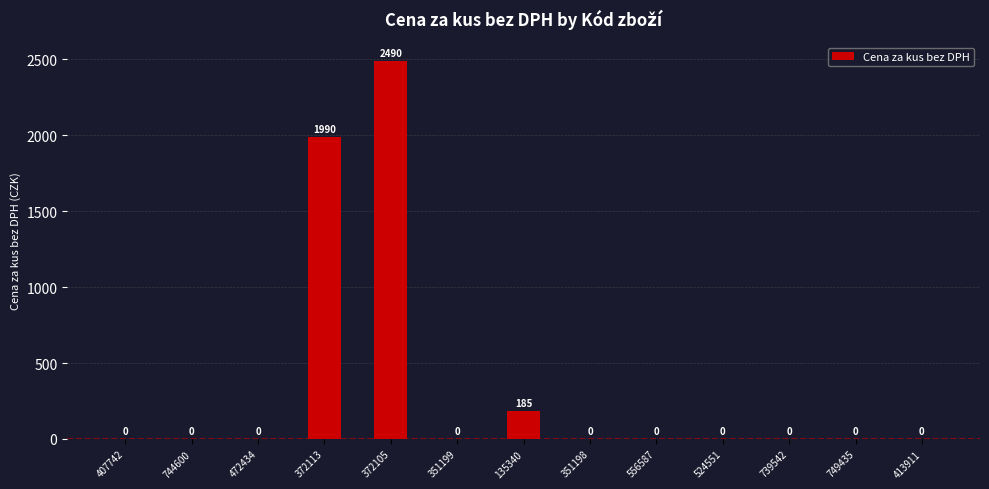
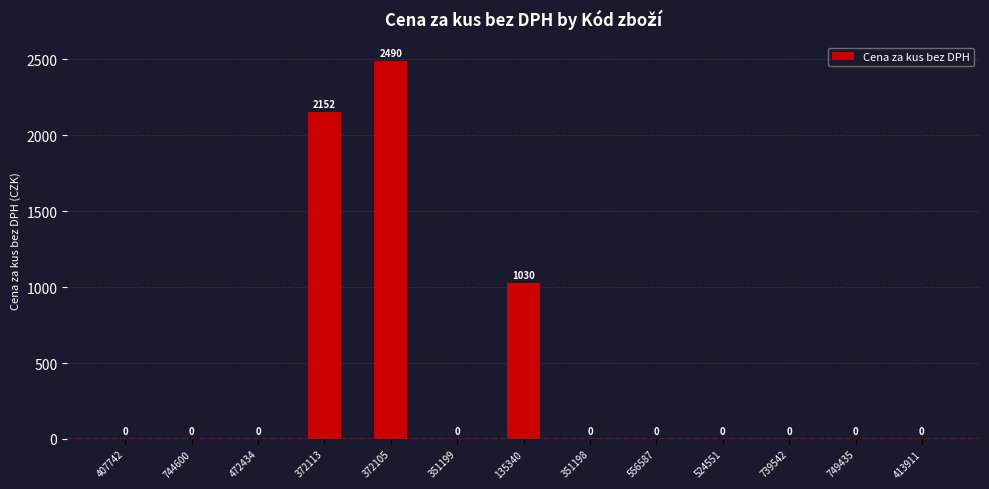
372113: 1990 -> 2152
135340: 185 -> 1030
